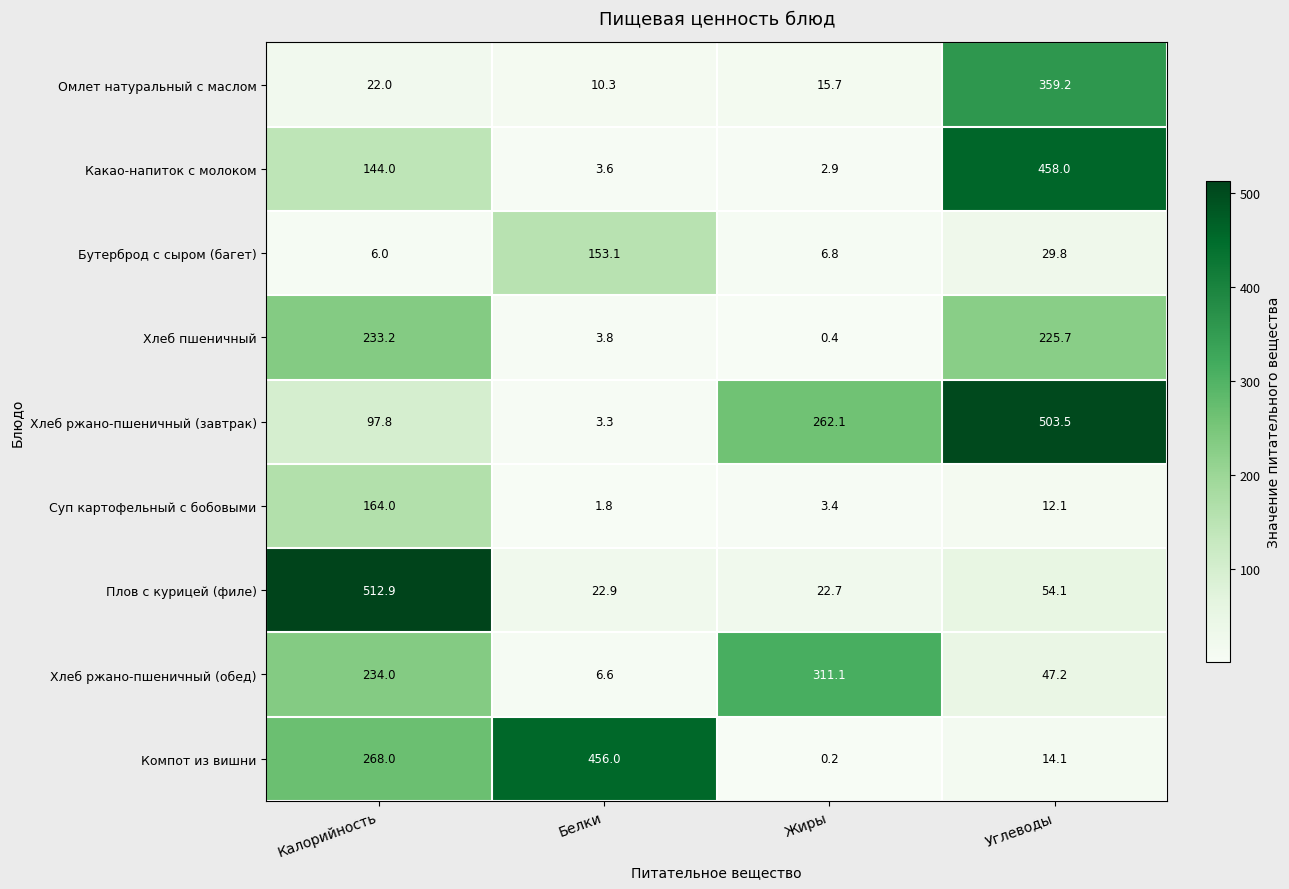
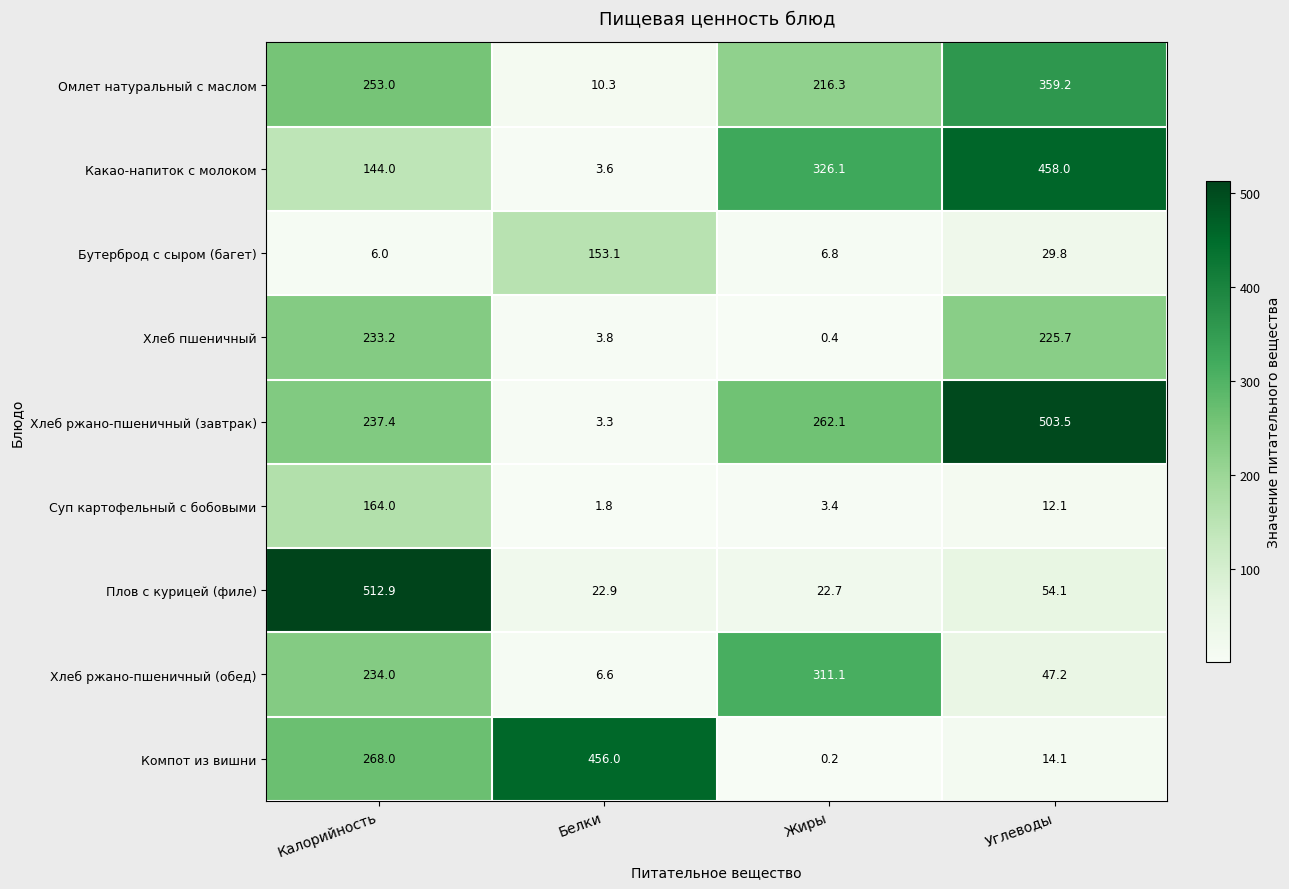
Омлет натуральный с маслом, Калорийность: 22.0 -> 253.0
Омлет натуральный с маслом, Жиры: 15.7 -> 216.3
Какао-напиток с молоком, Жиры: 2.9 -> 326.1
Хлеб ржано-пшеничный (завтрак), Калорийность: 97.8 -> 237.4
